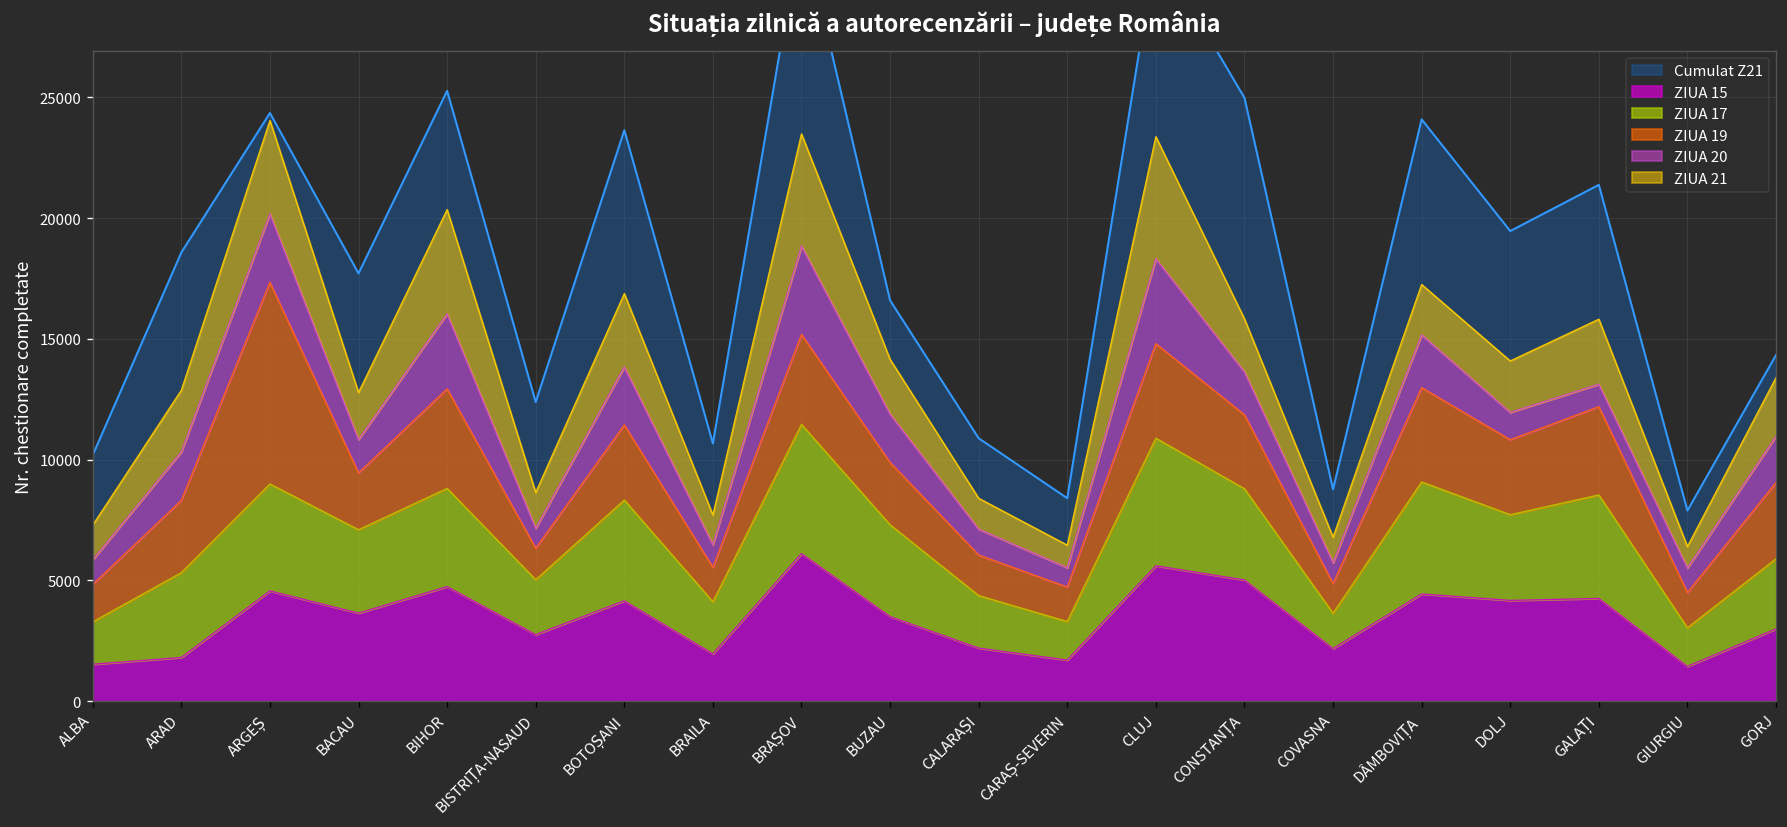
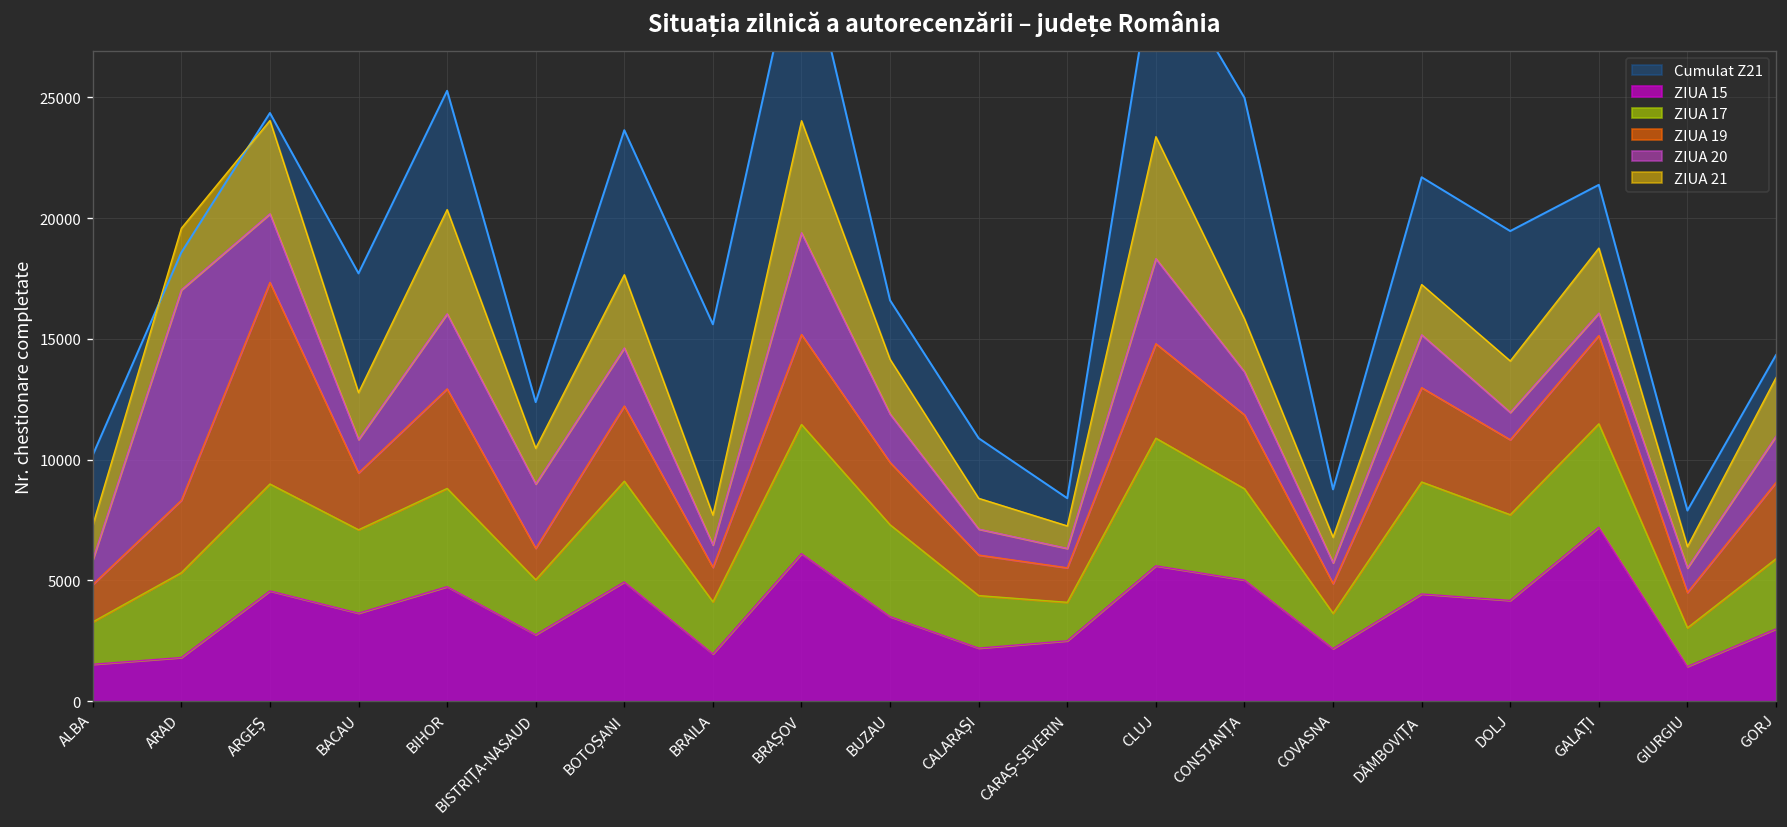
ZIUA 20, ARAD: 2000 -> 8700
ZIUA 20, BISTRIȚA-NASAUD: 800 -> 2700
ZIUA 15, BOTOȘANI: 4200 -> 4900
Cumulat Z21, BRAILA: 10700 -> 15600
ZIUA 20, BRAȘOV: 3700 -> 4200
ZIUA 15, CARAȘ-SEVERIN: 1700 -> 2500
Cumulat Z21, DÂMBOVIȚA: 24100 -> 21700
ZIUA 15, GALAȚI: 4300 -> 7200
